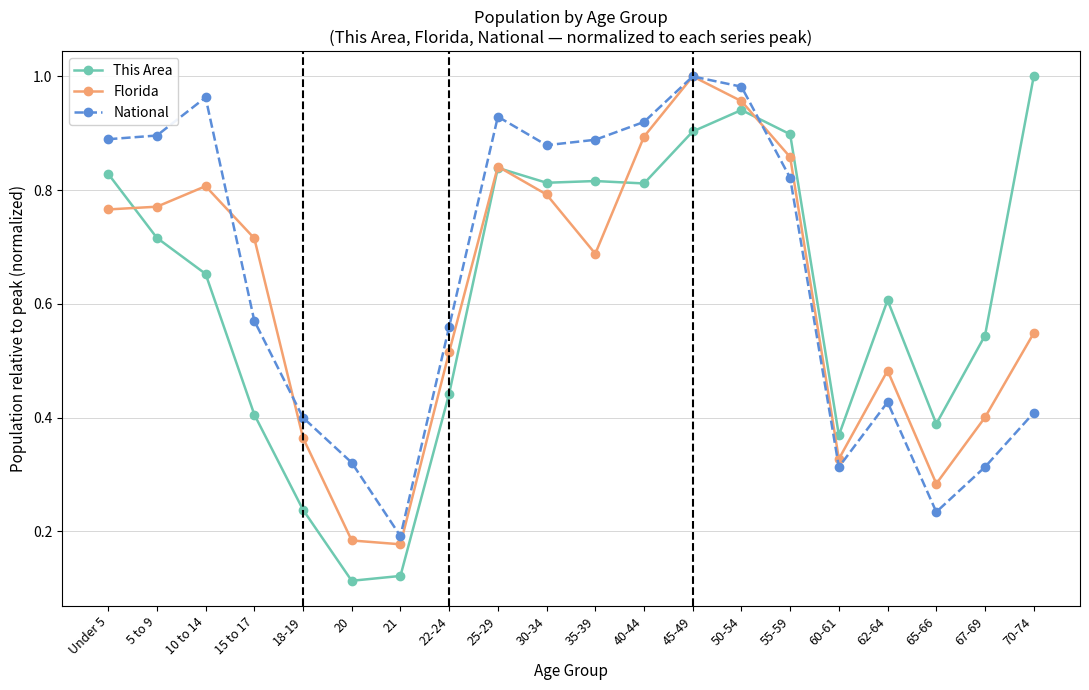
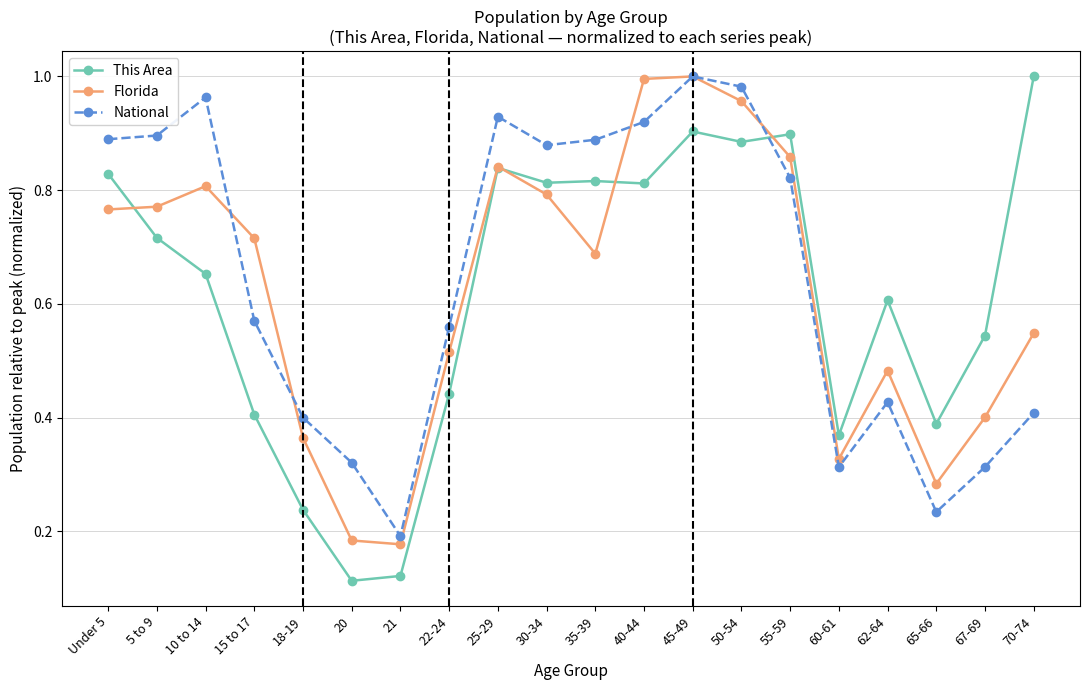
Florida, 40-44: 0.89 -> 1.00
This Area, 50-54: 0.94 -> 0.88
